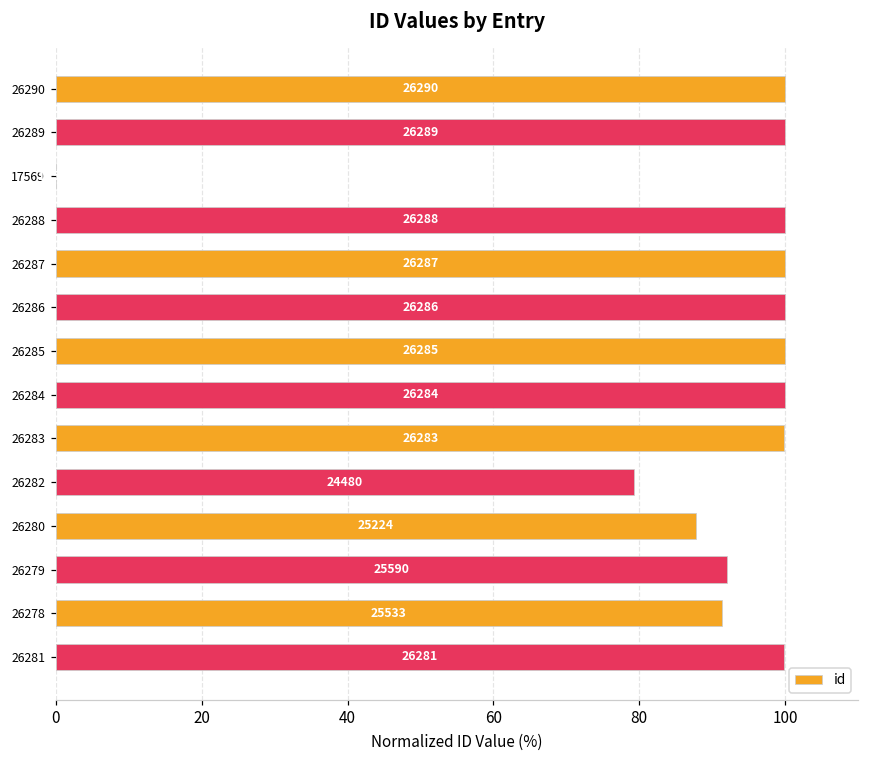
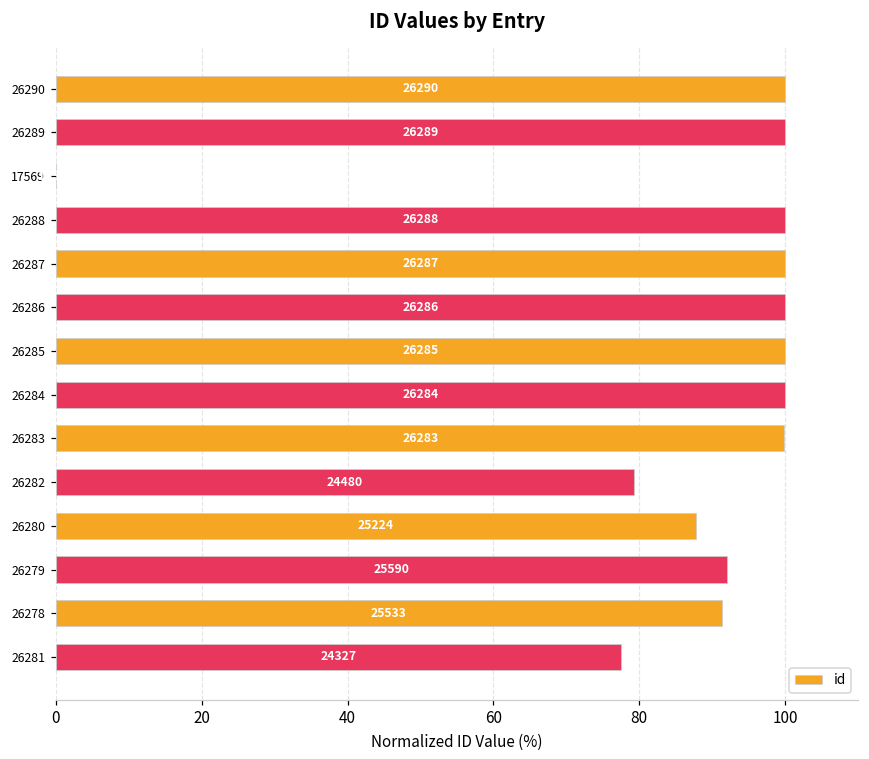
26281: 26281 -> 24327
